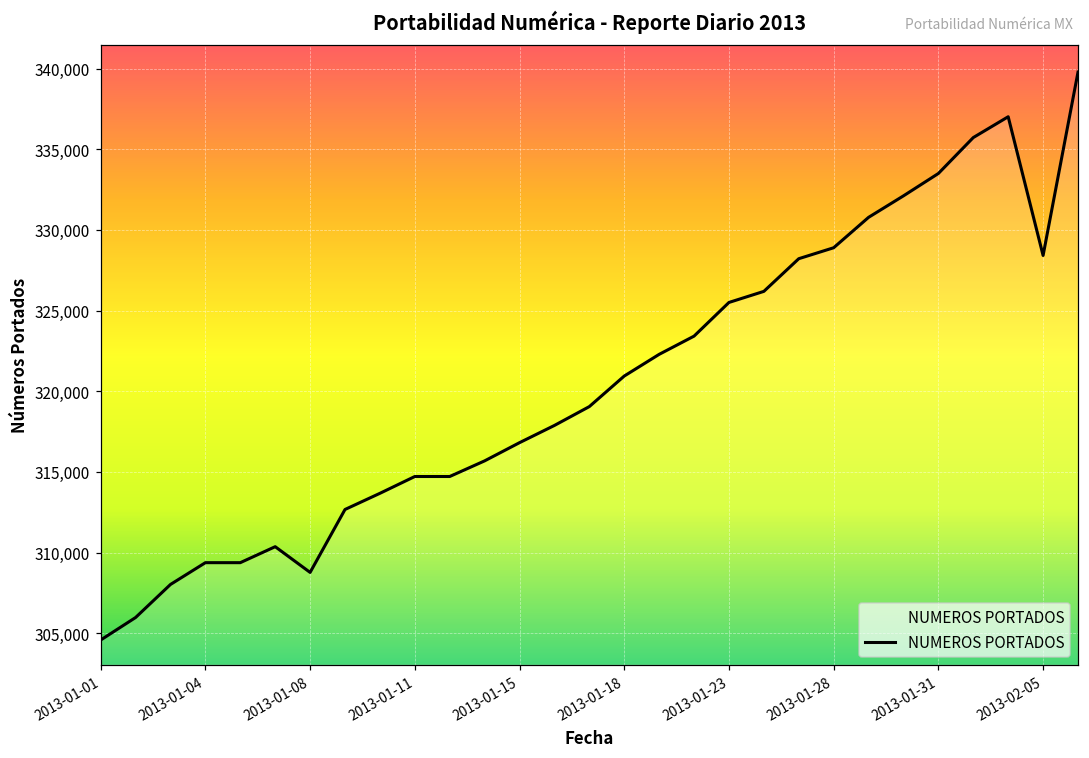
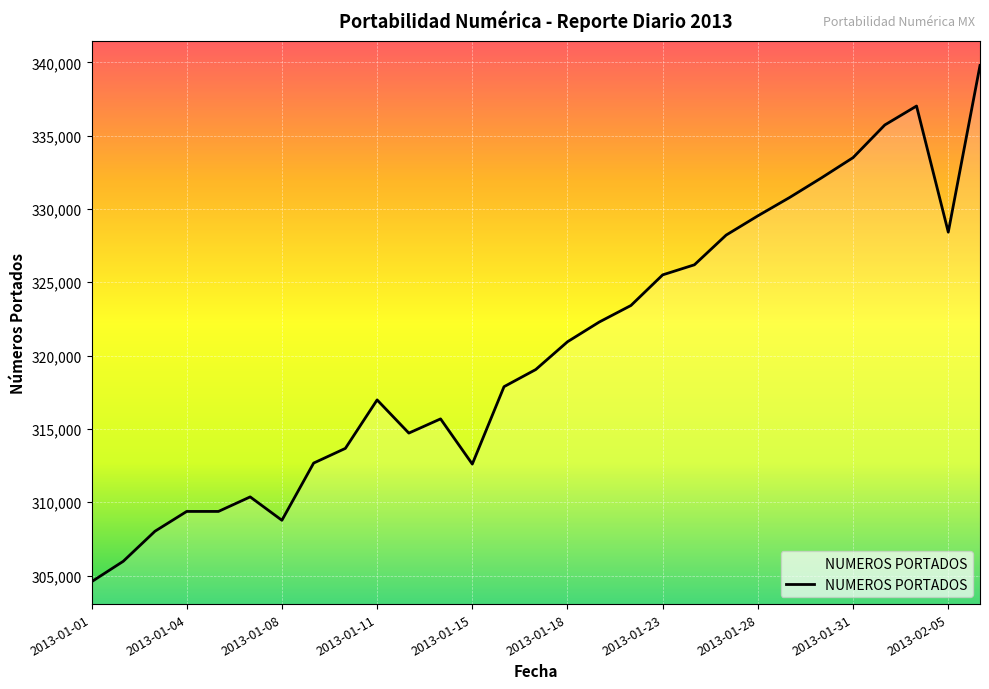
2013-01-11: 314,700 -> 317,000
2013-01-15: 316,800 -> 312,600
2013-01-28: 328,900 -> 329,500
